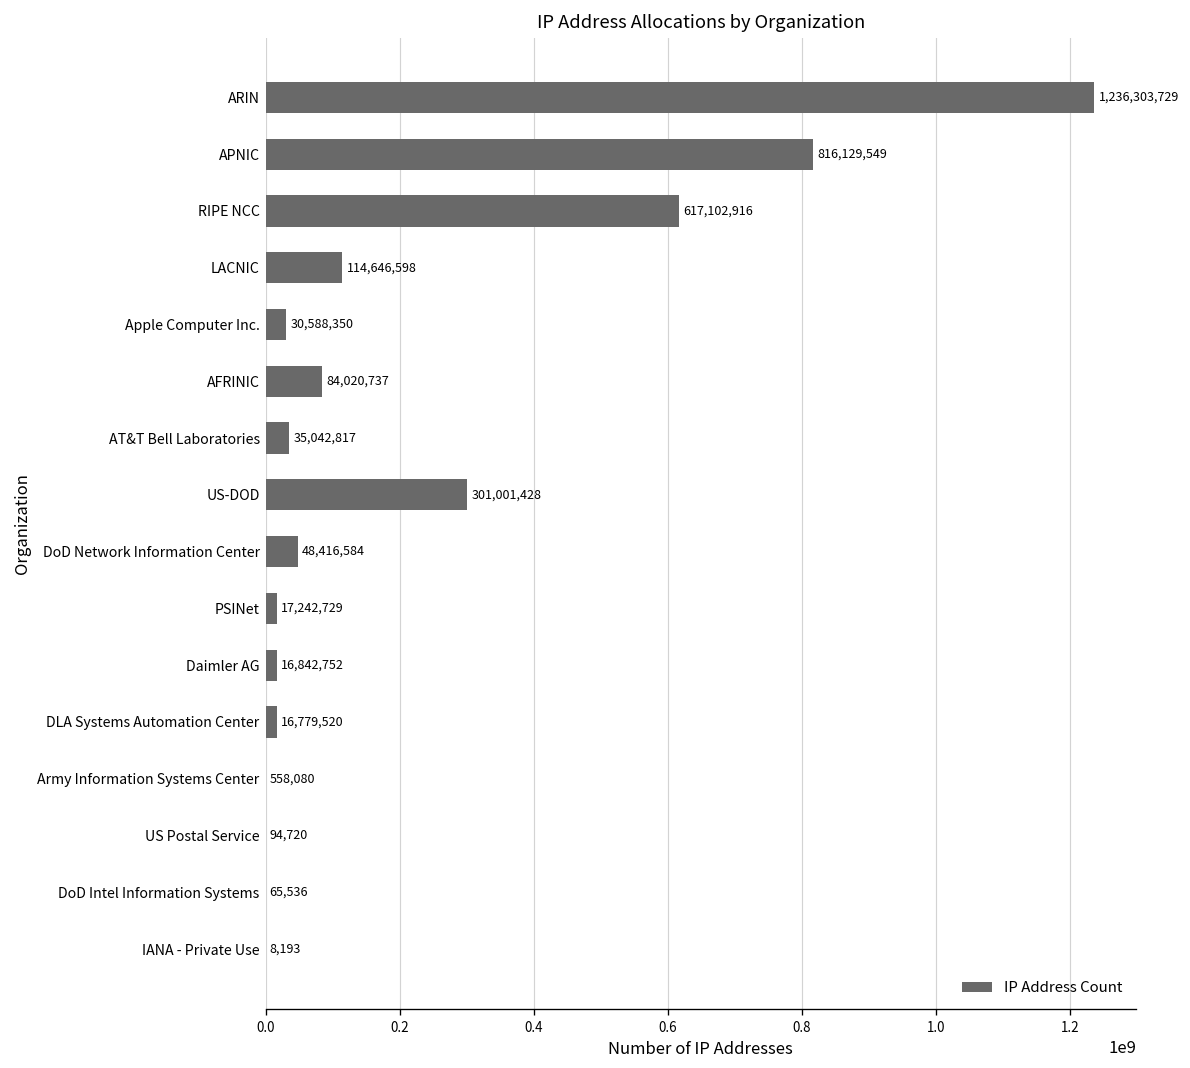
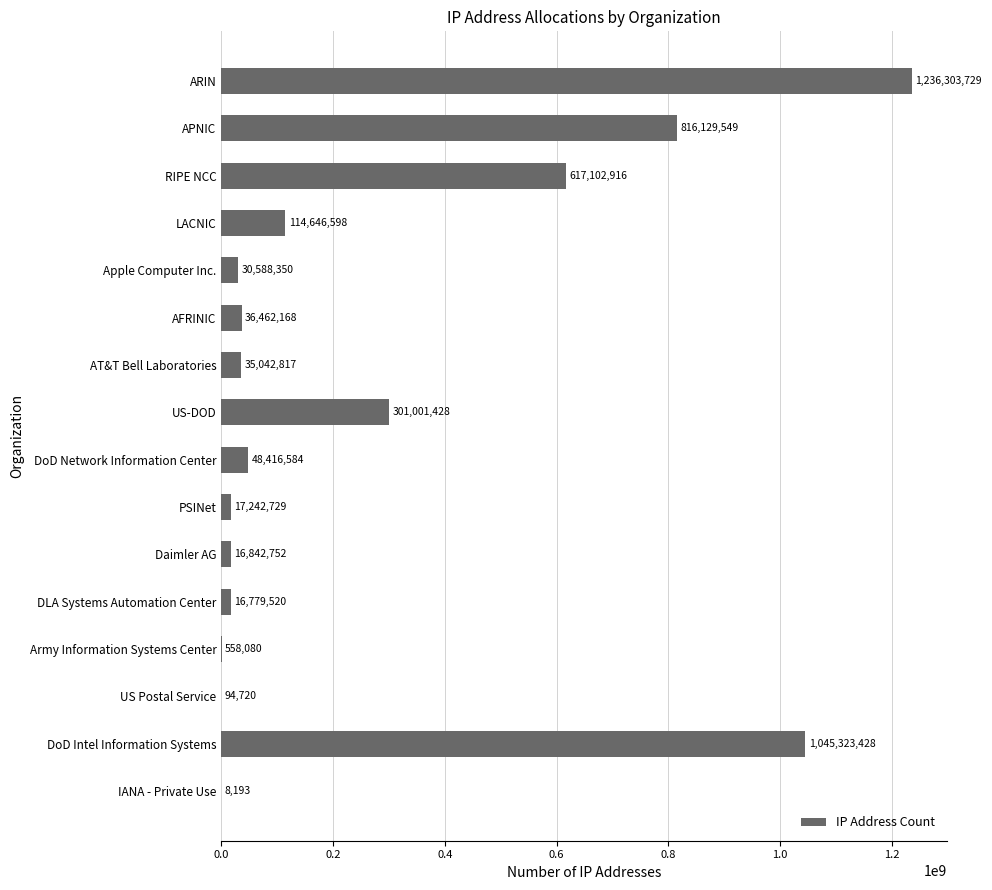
AFRINIC: 84,020,737 -> 36,462,168
DoD Intel Information Systems: 65,536 -> 1,045,323,428
